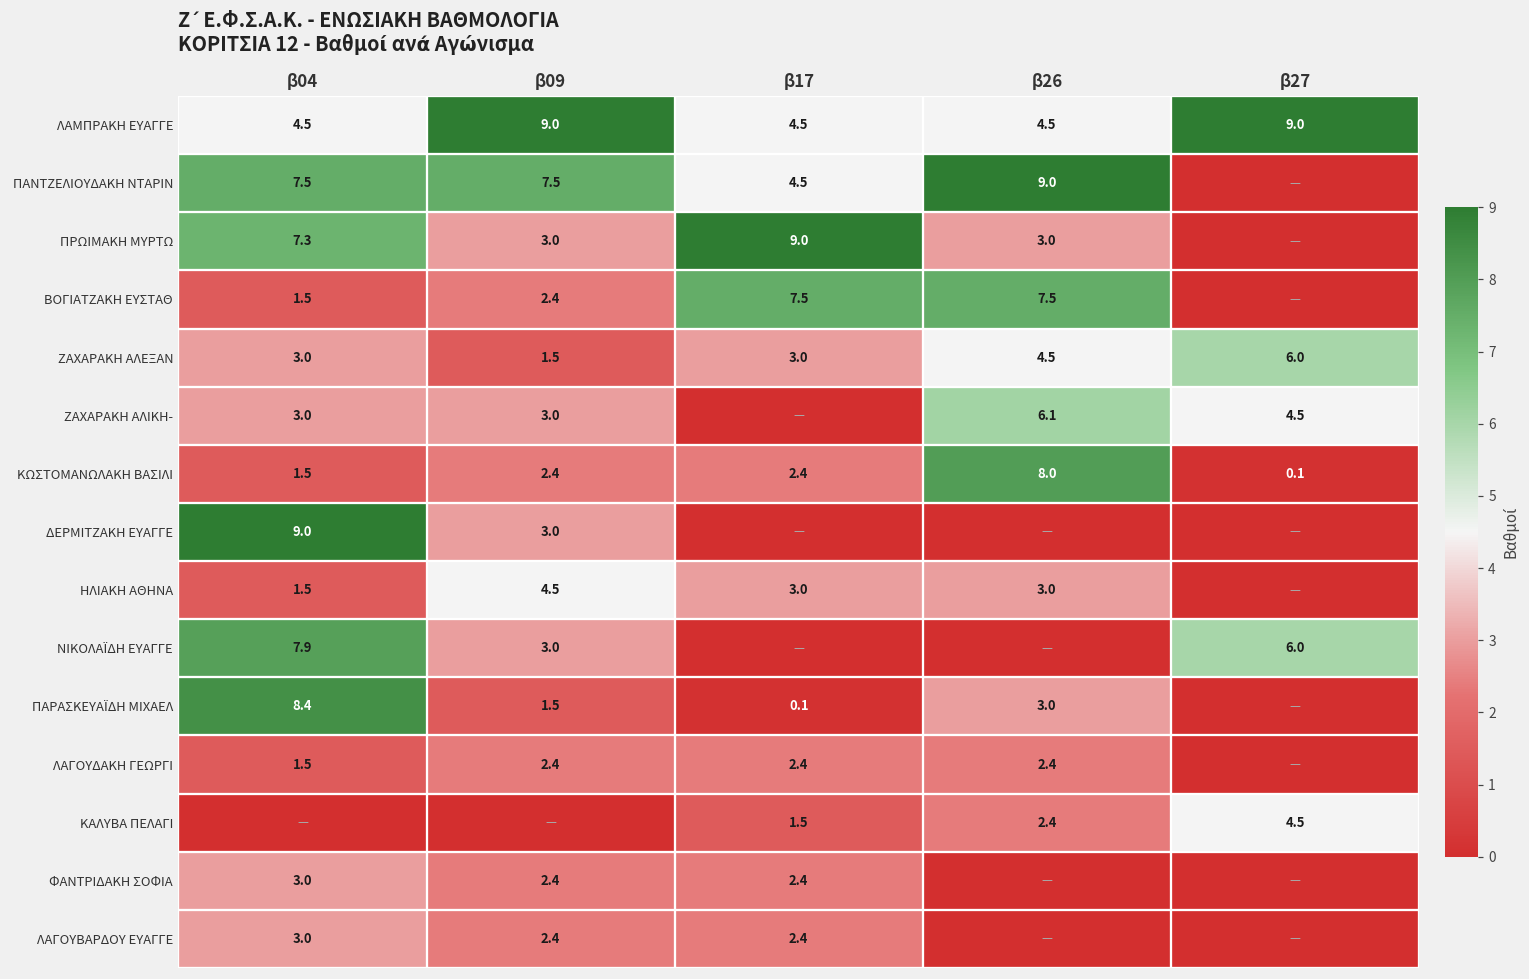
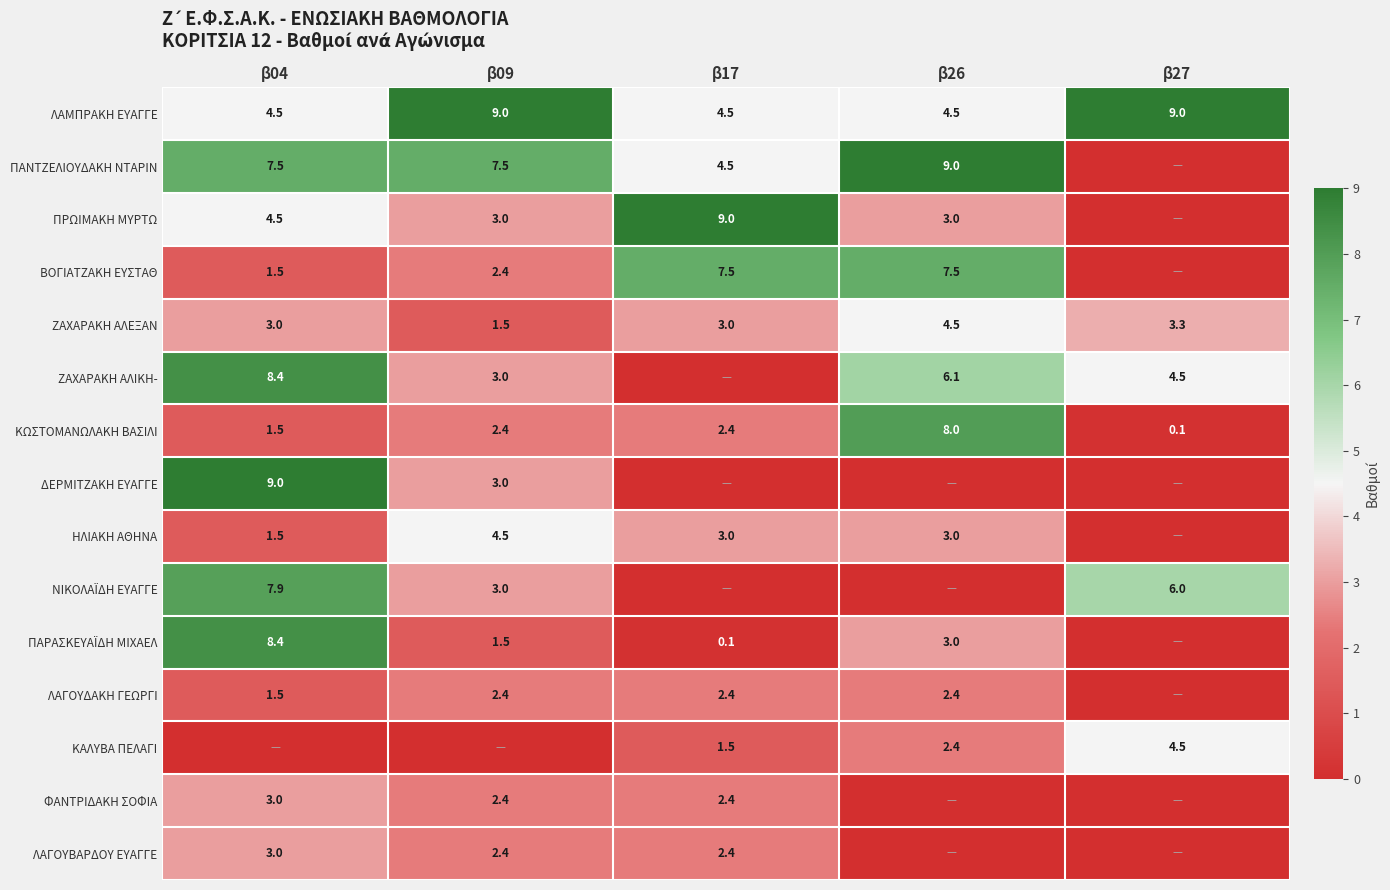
ΠΡΩΙΜΑΚΗ ΜΥΡΤΩ, β04: 7.3 -> 4.5
ΖΑΧΑΡΑΚΗ ΑΛΕΞΑΝ, β27: 6.0 -> 3.3
ΖΑΧΑΡΑΚΗ ΑΛΙΚΗ-, β04: 3.0 -> 8.4
